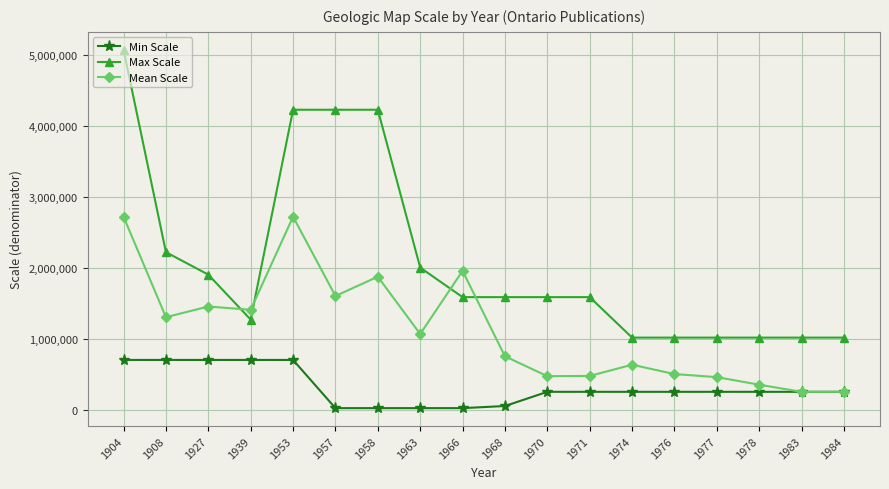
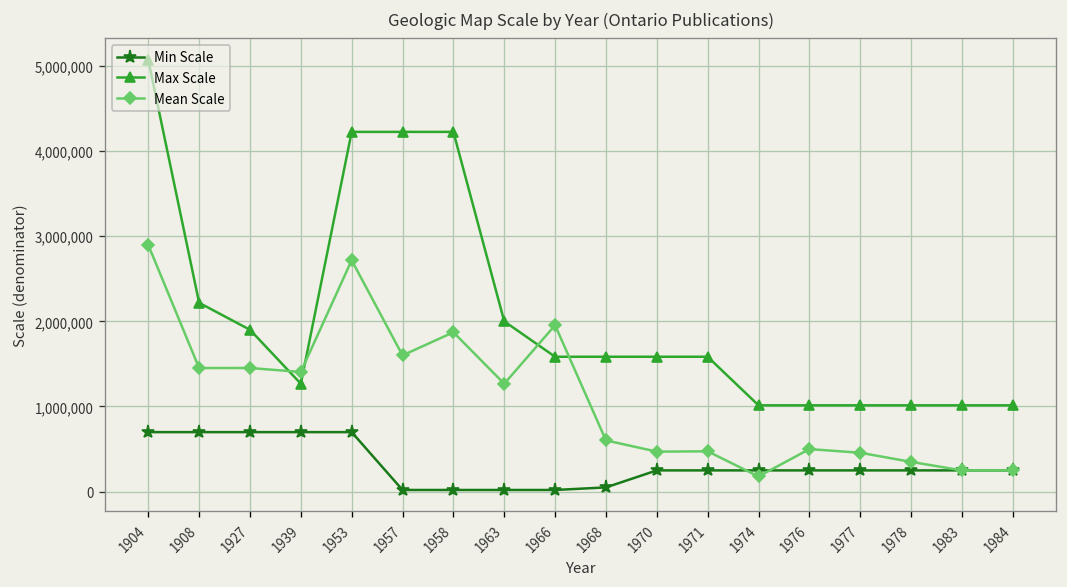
Mean Scale, 1904: 2,700,000 -> 2,900,000
Mean Scale, 1908: 1,300,000 -> 1,500,000
Mean Scale, 1963: 1,100,000 -> 1,300,000
Mean Scale, 1968: 800,000 -> 600,000
Mean Scale, 1974: 600,000 -> 200,000
